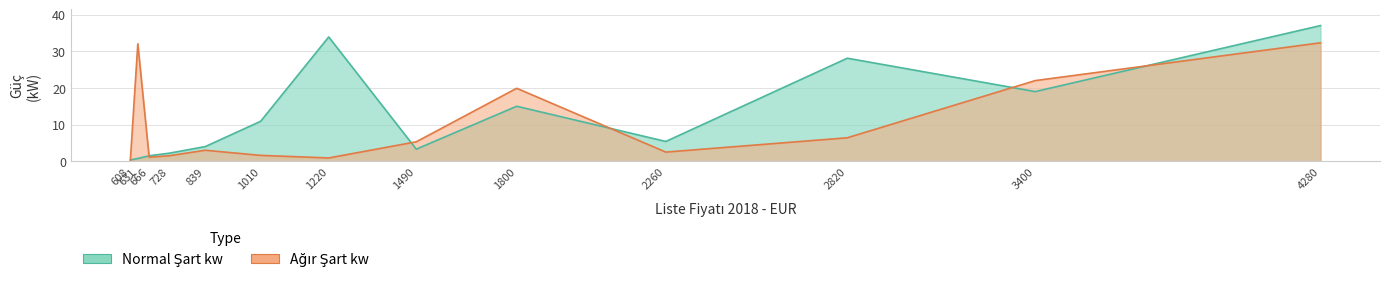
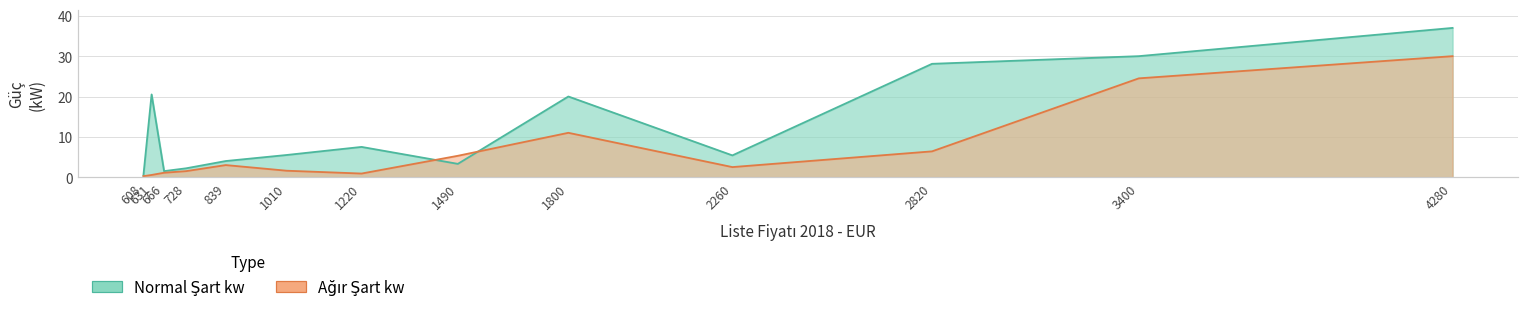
Normal Şart kw, 631: 1 -> 21
Ağır Şart kw, 631: 32 -> 1
Normal Şart kw, 1010: 11 -> 6
Normal Şart kw, 1220: 34 -> 8
Normal Şart kw, 1800: 15 -> 20
Ağır Şart kw, 1800: 20 -> 11
Normal Şart kw, 3400: 19 -> 30
Ağır Şart kw, 3400: 22 -> 25
Ağır Şart kw, 4280: 32 -> 30
